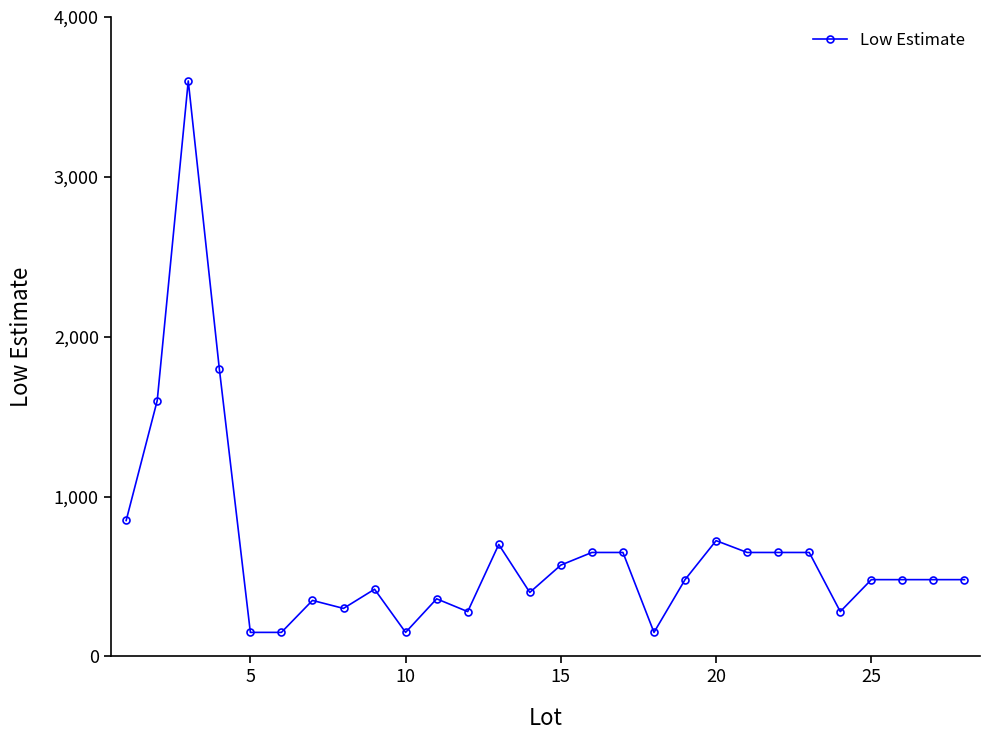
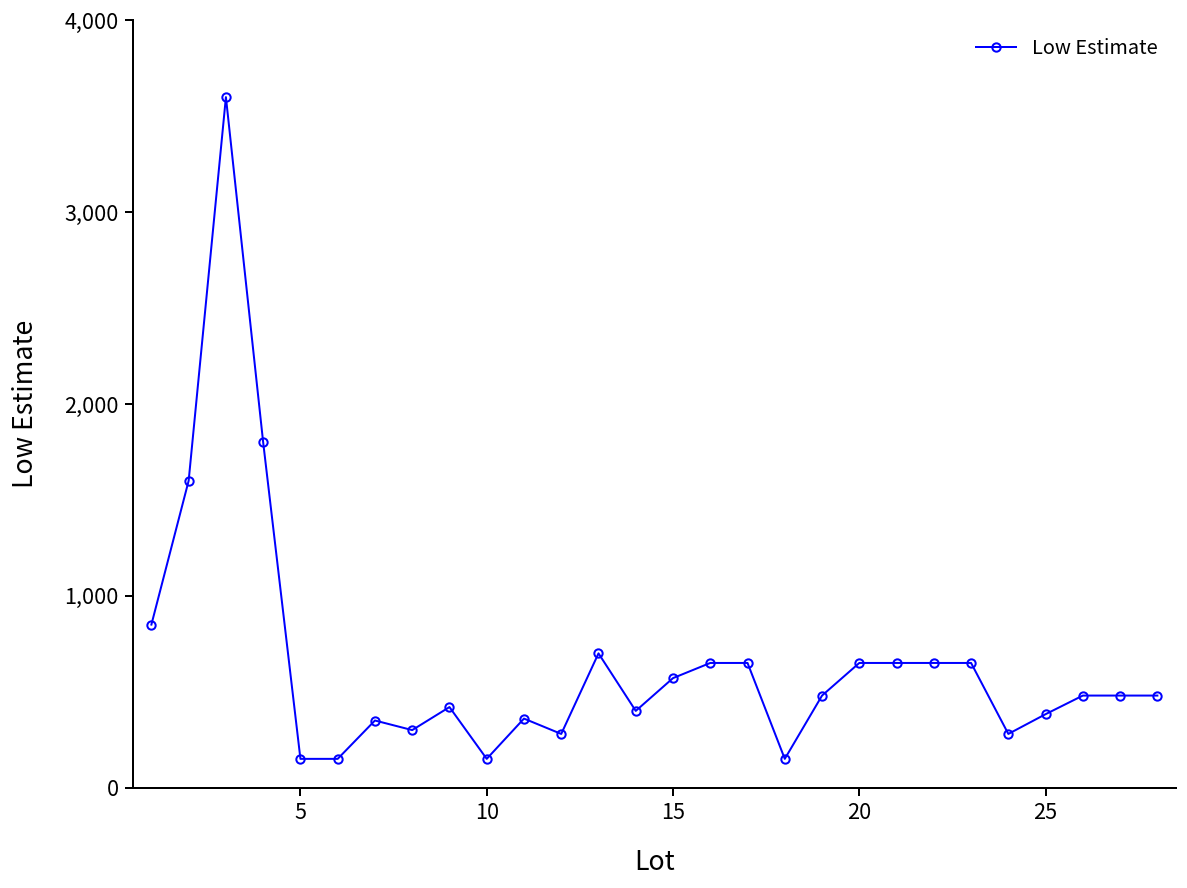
20: 720 -> 650
25: 480 -> 380
